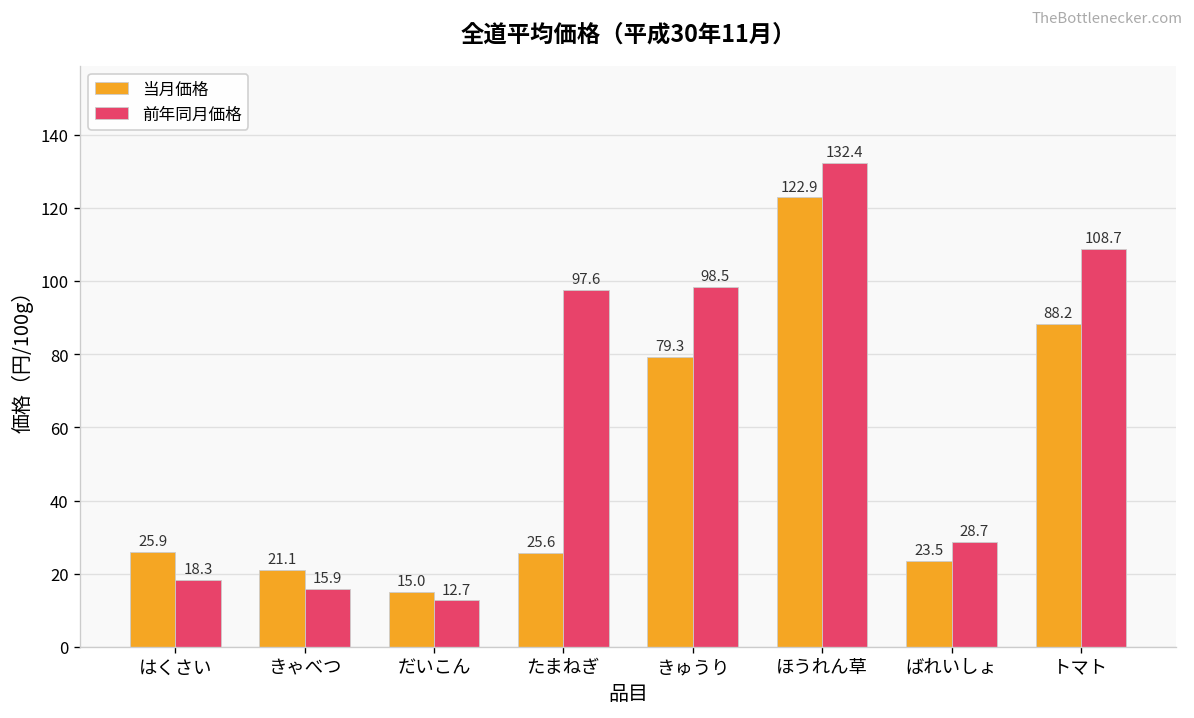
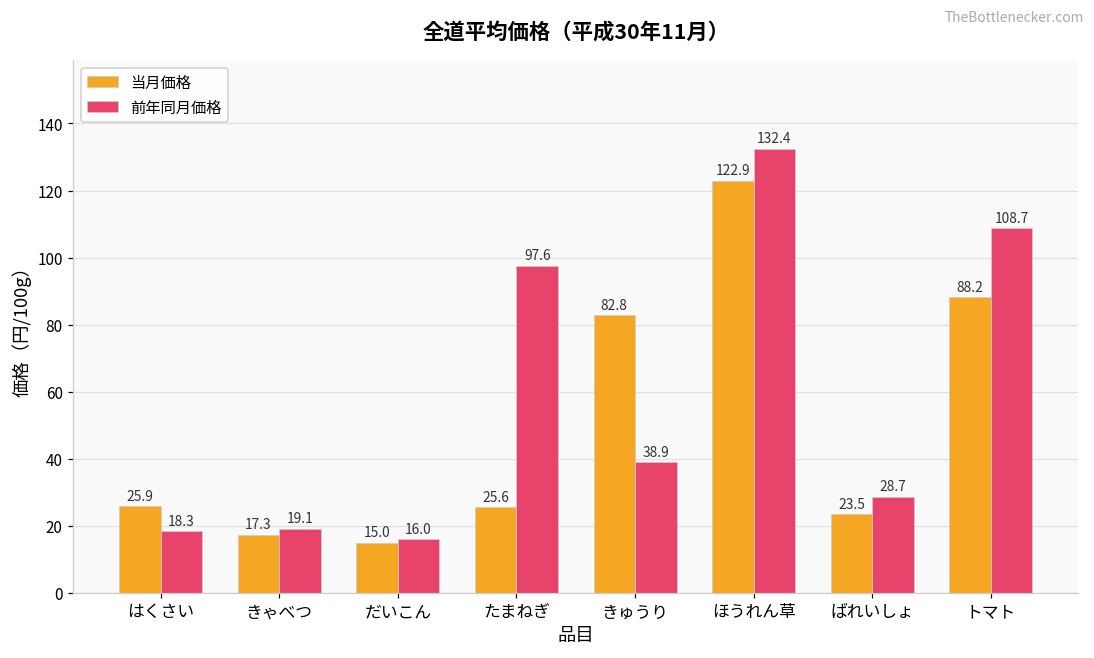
当月価格, きゃべつ: 21.1 -> 17.3
前年同月価格, きゃべつ: 15.9 -> 19.1
前年同月価格, だいこん: 12.7 -> 16.0
当月価格, きゅうり: 79.3 -> 82.8
前年同月価格, きゅうり: 98.5 -> 38.9
